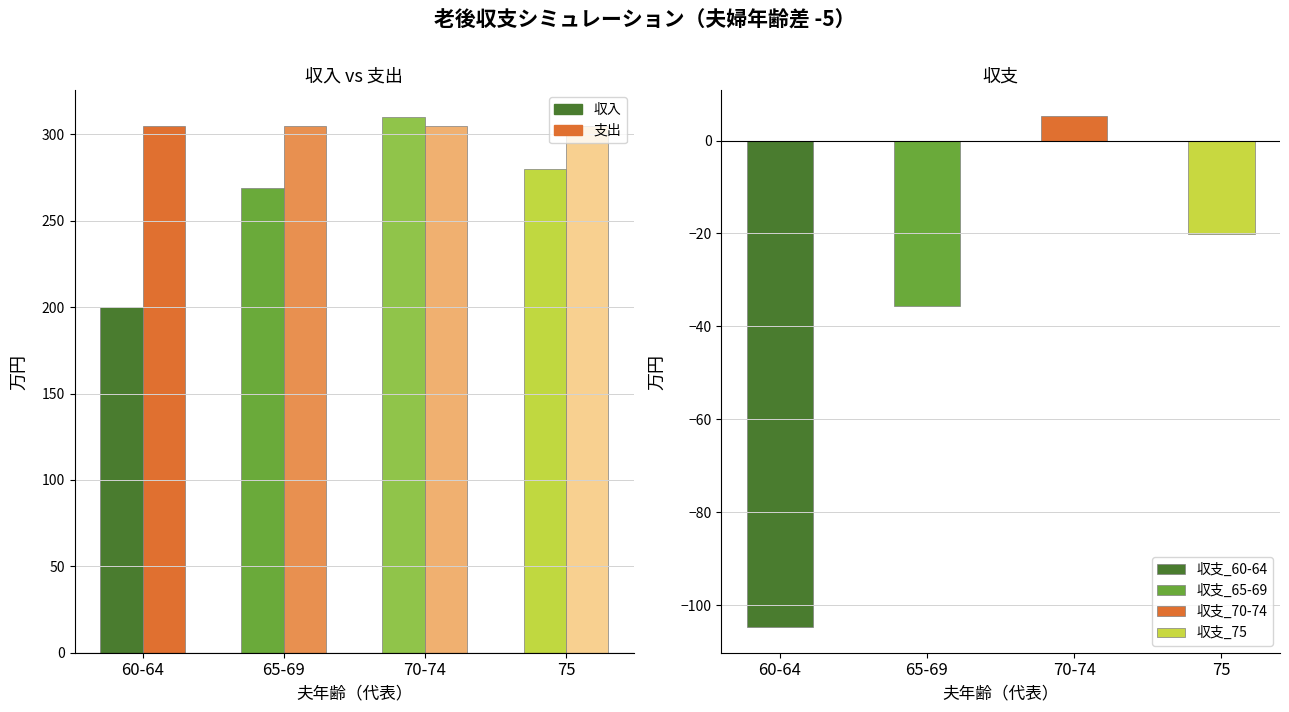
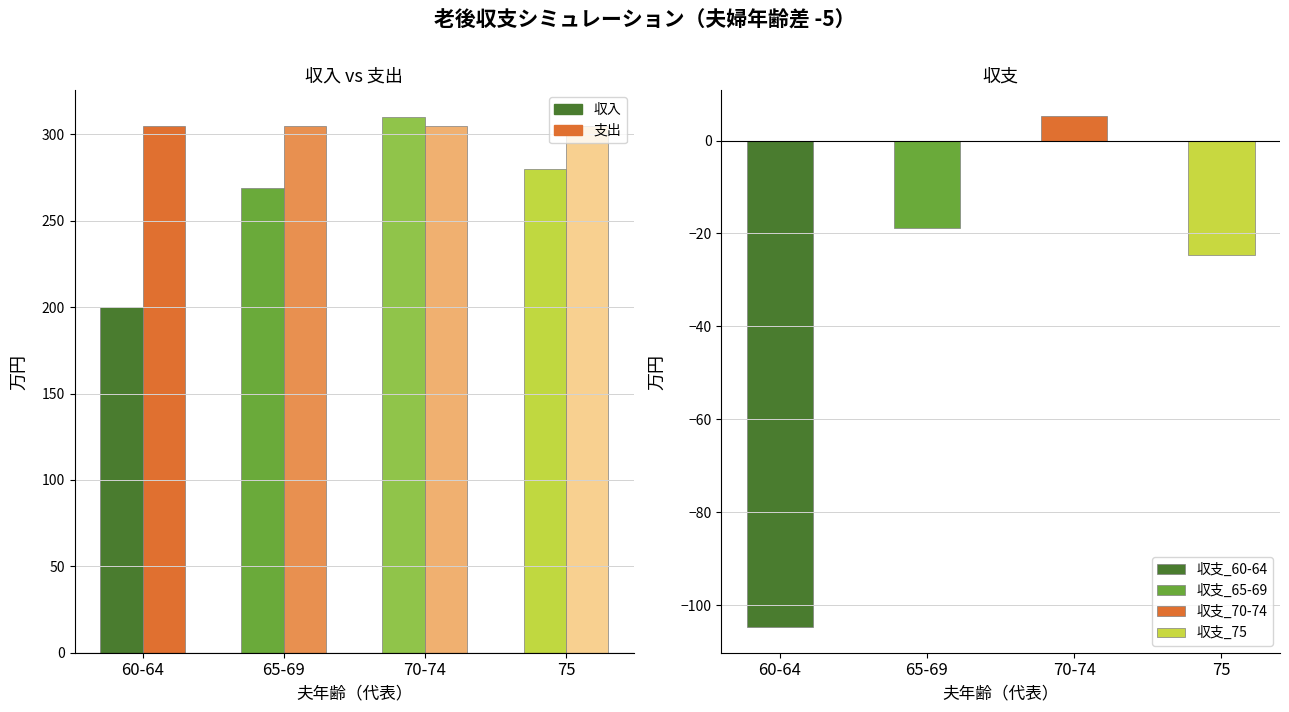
収支, 65-69: -36 -> -19
収支, 75: -20 -> -25
